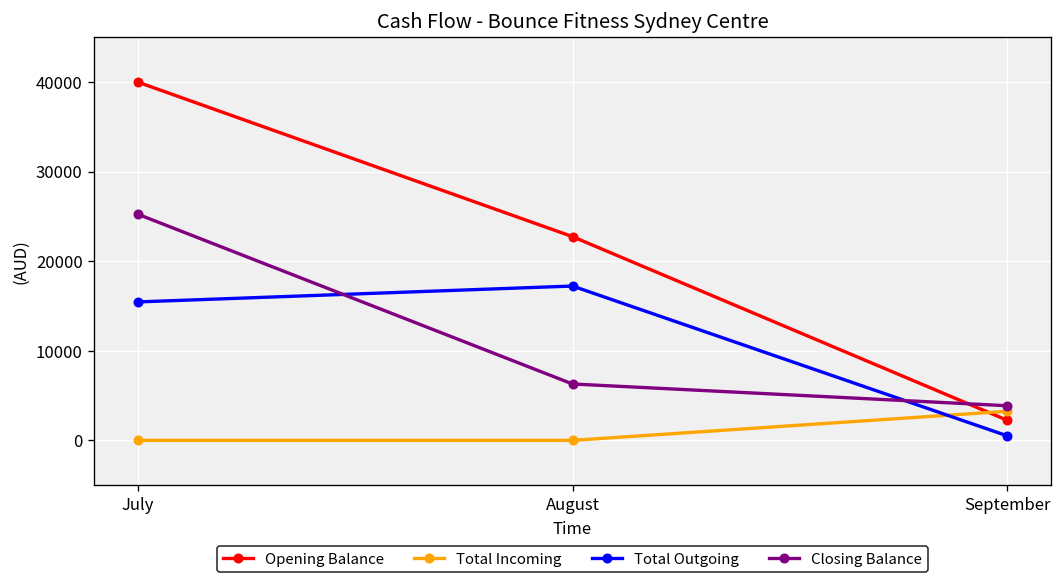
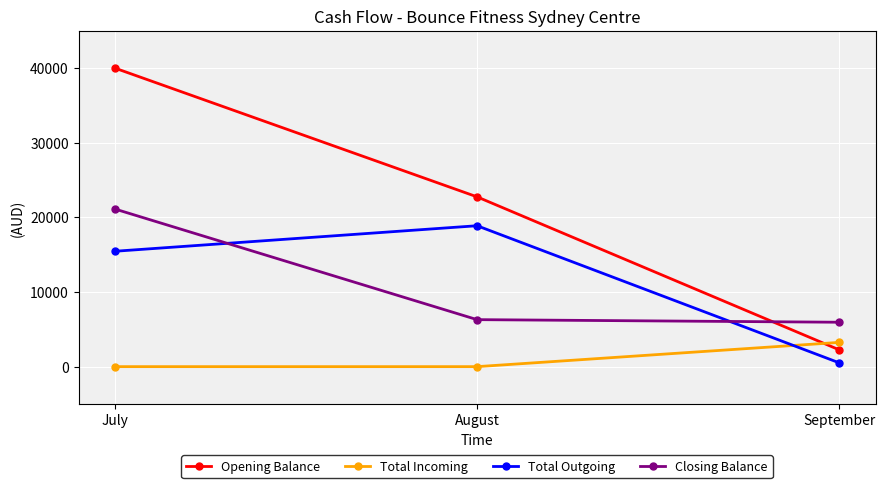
Closing Balance, July: 25000 -> 21000
Total Outgoing, August: 17000 -> 19000
Closing Balance, September: 4000 -> 6000
